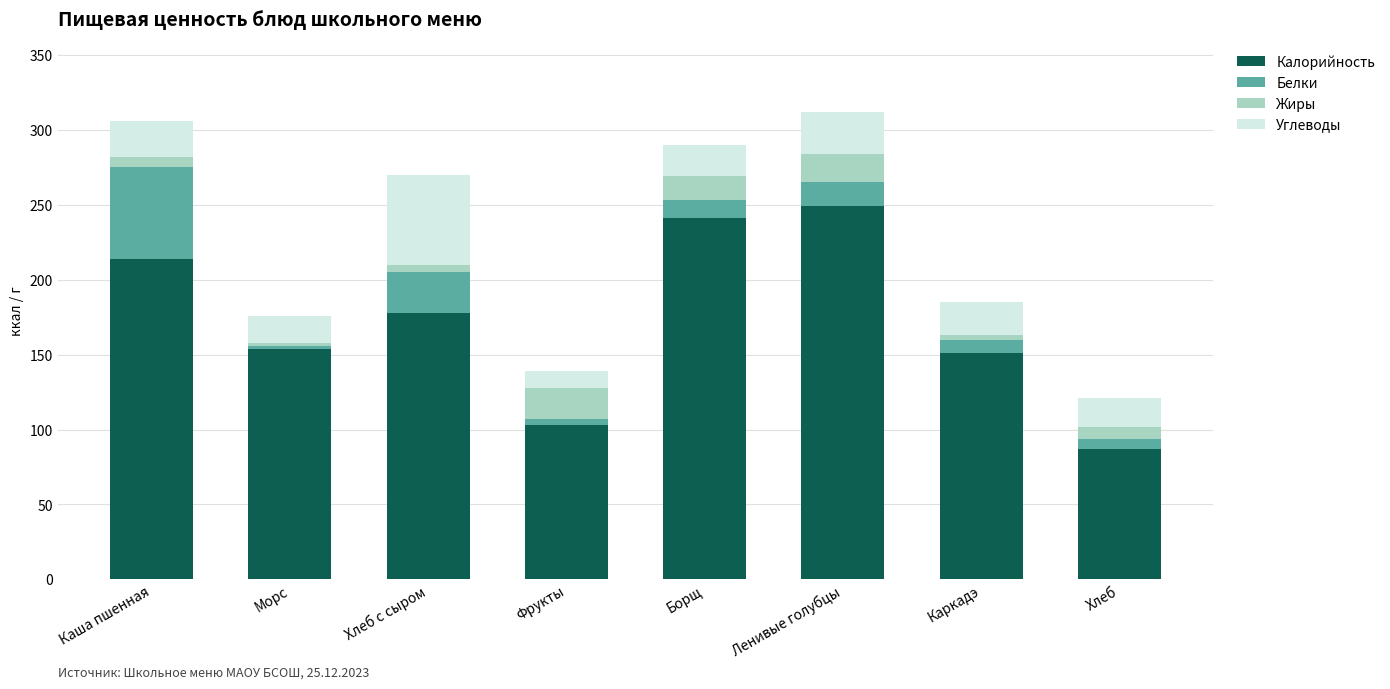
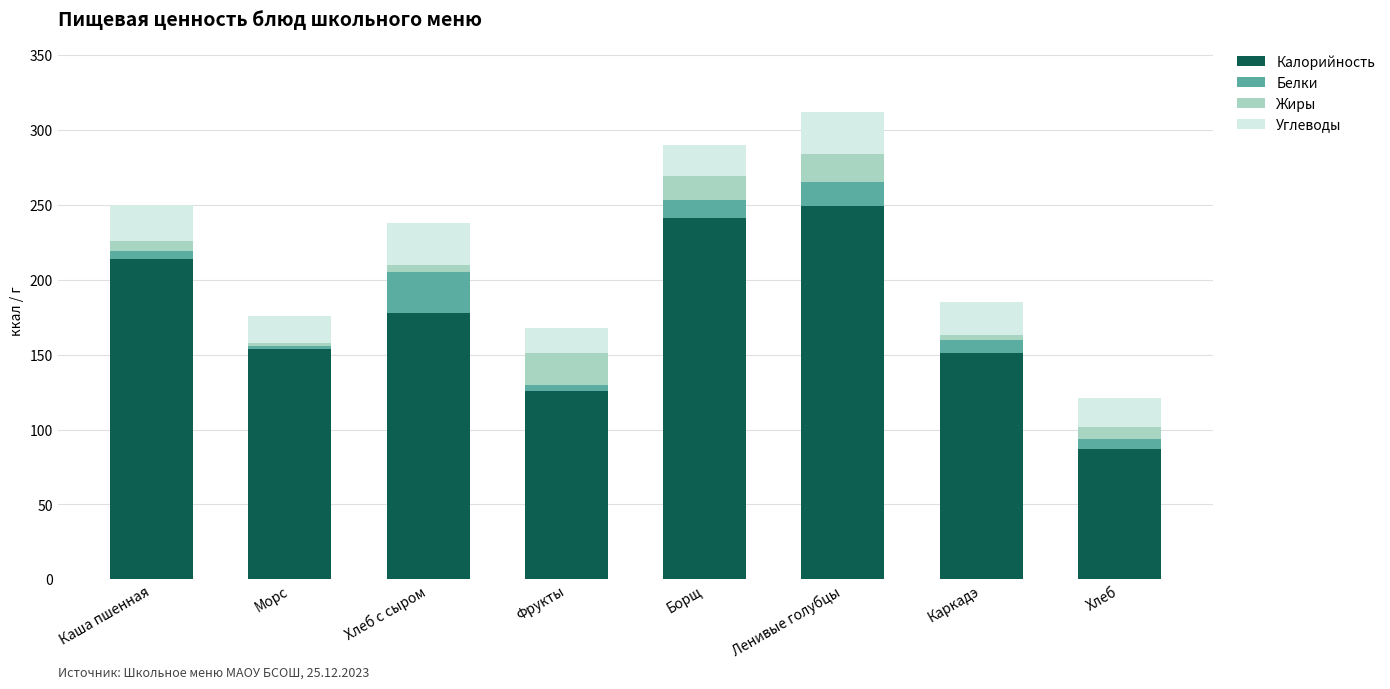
Белки, Каша пшенная: 61 -> 5
Углеводы, Хлеб с сыром: 60 -> 28
Калорийность, Фрукты: 103 -> 126
Углеводы, Фрукты: 11 -> 17
